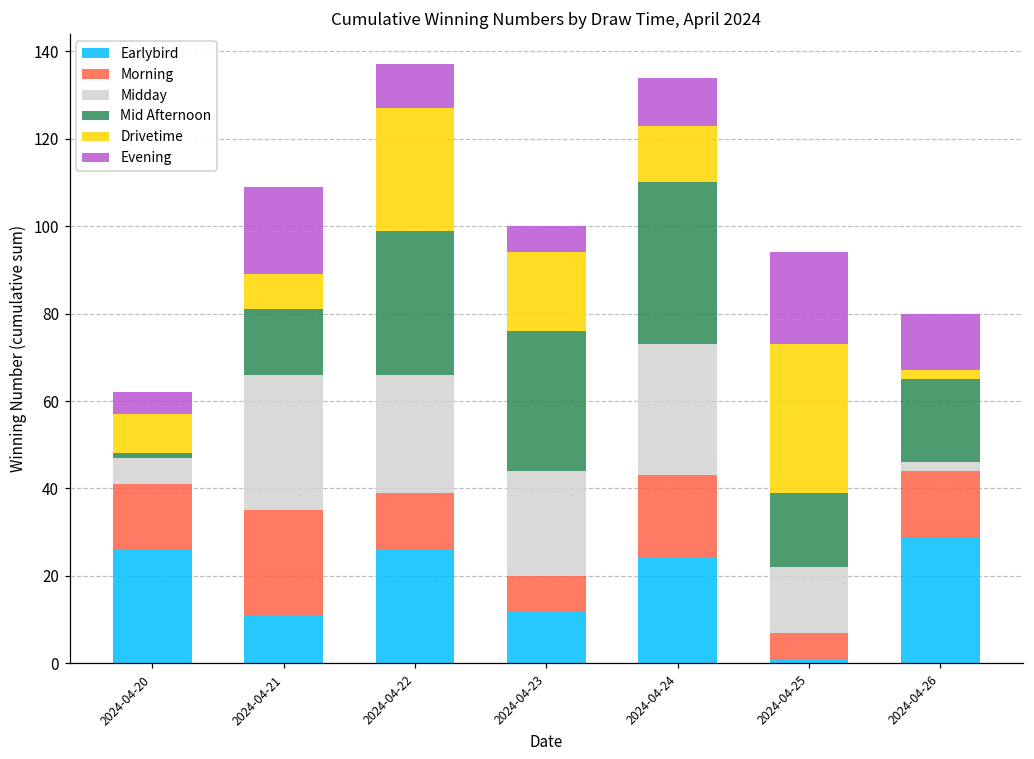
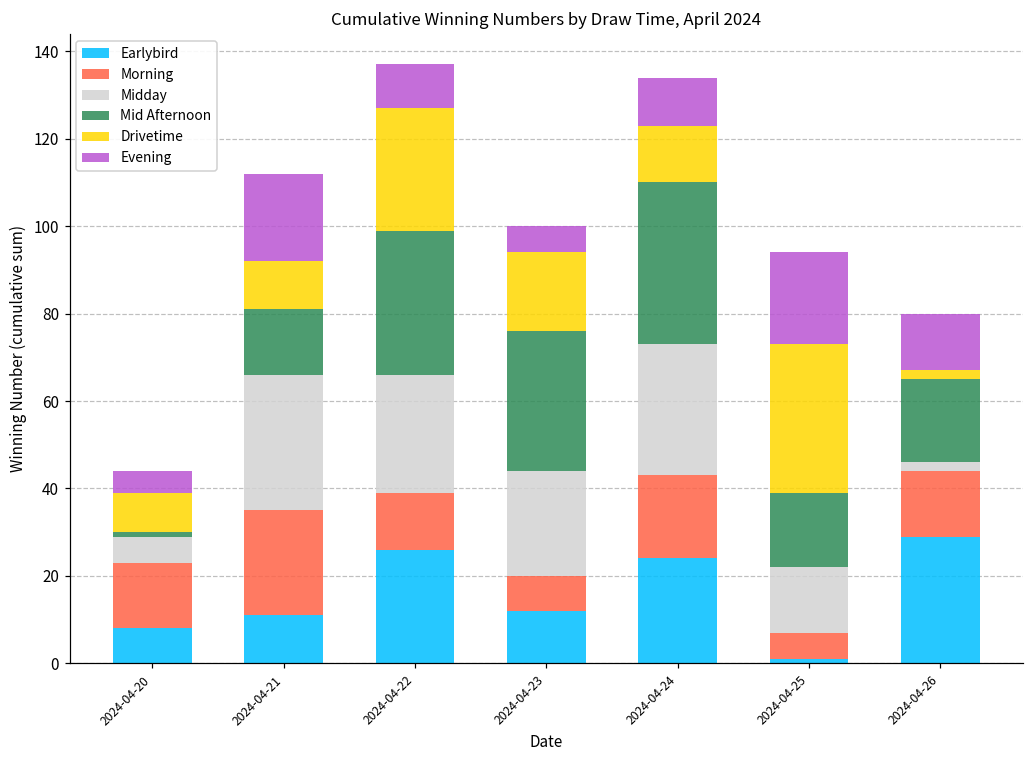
Earlybird, 2024-04-20: 26 -> 8
Drivetime, 2024-04-21: 8 -> 11
